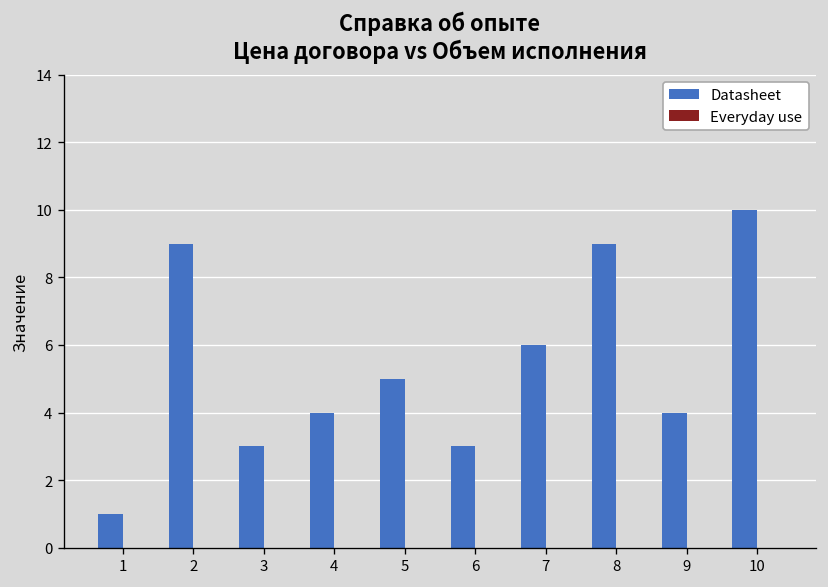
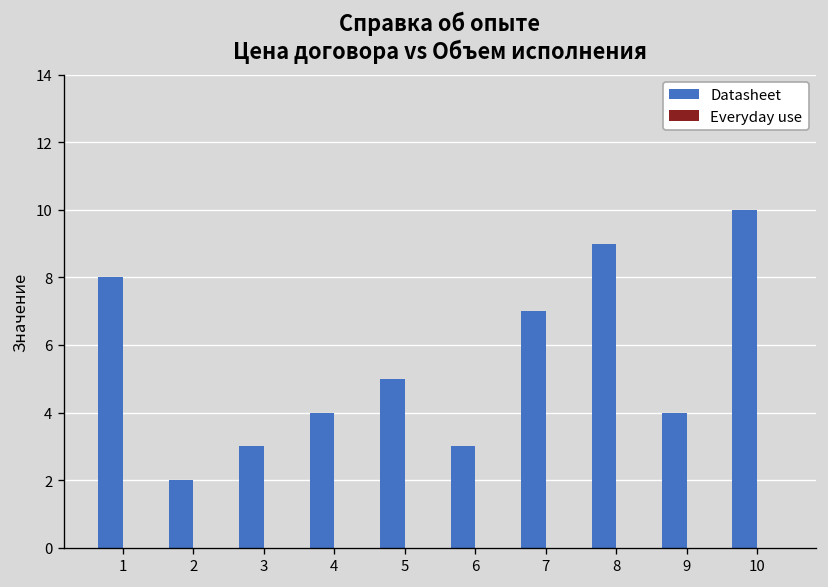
Datasheet, 1: 1 -> 8
Datasheet, 2: 9 -> 2
Datasheet, 7: 6 -> 7
